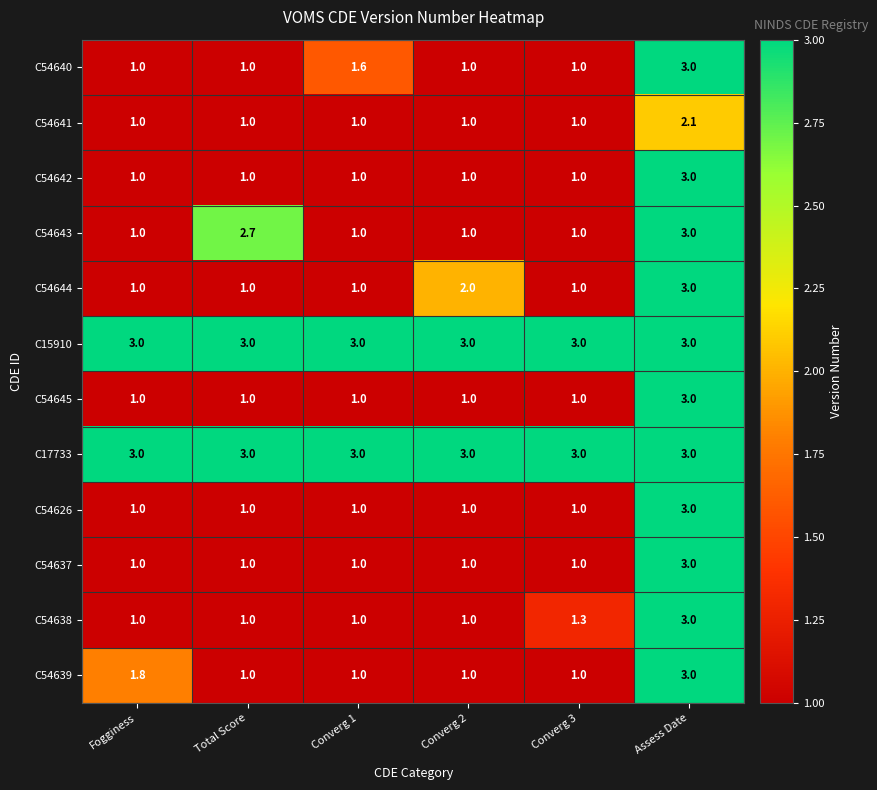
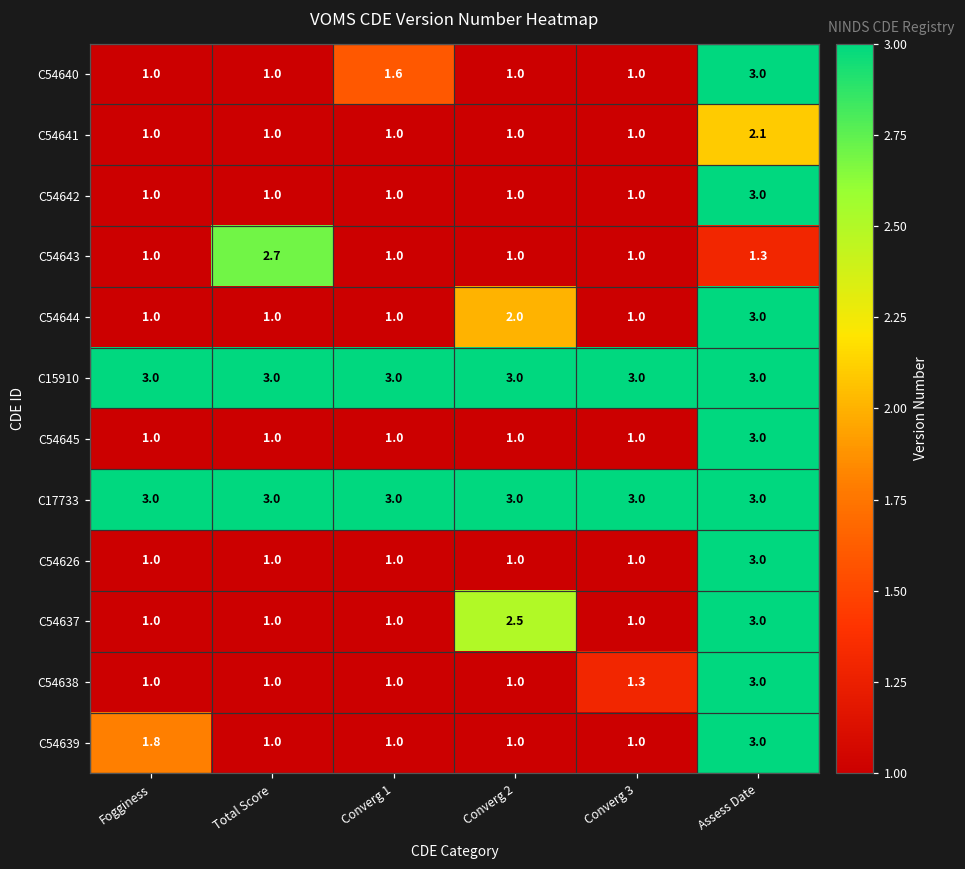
C54643, Assess Date: 3.0 -> 1.3
C54637, Converg 2: 1.0 -> 2.5
